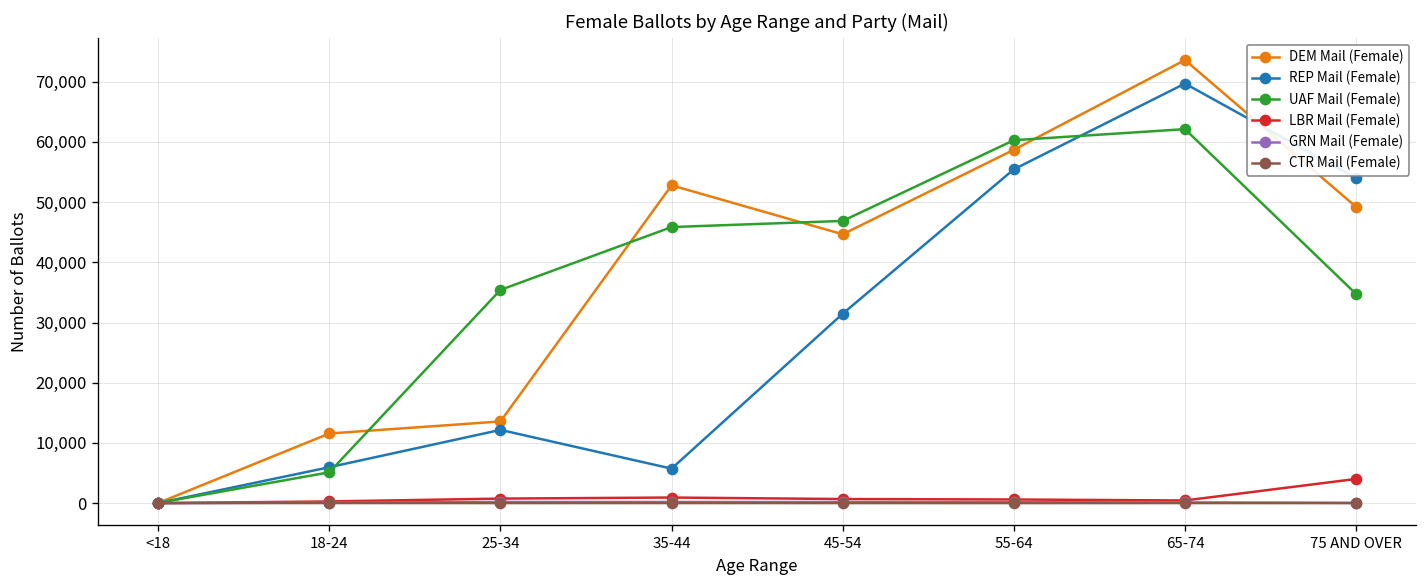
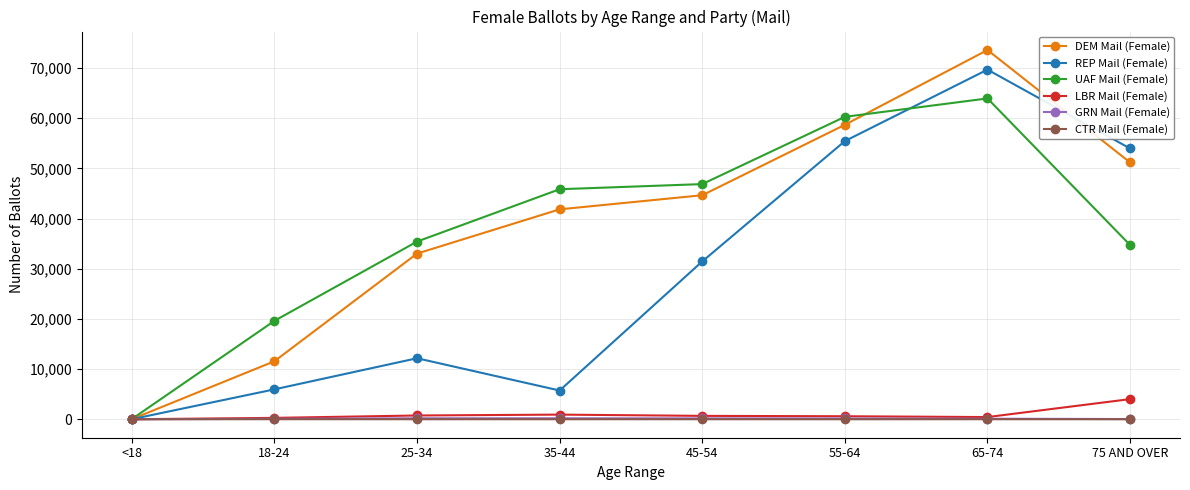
UAF Mail (Female), 18-24: 5,000 -> 20,000
DEM Mail (Female), 25-34: 14,000 -> 33,000
DEM Mail (Female), 35-44: 53,000 -> 42,000
UAF Mail (Female), 65-74: 62,000 -> 64,000
DEM Mail (Female), 75 AND OVER: 49,000 -> 51,000
